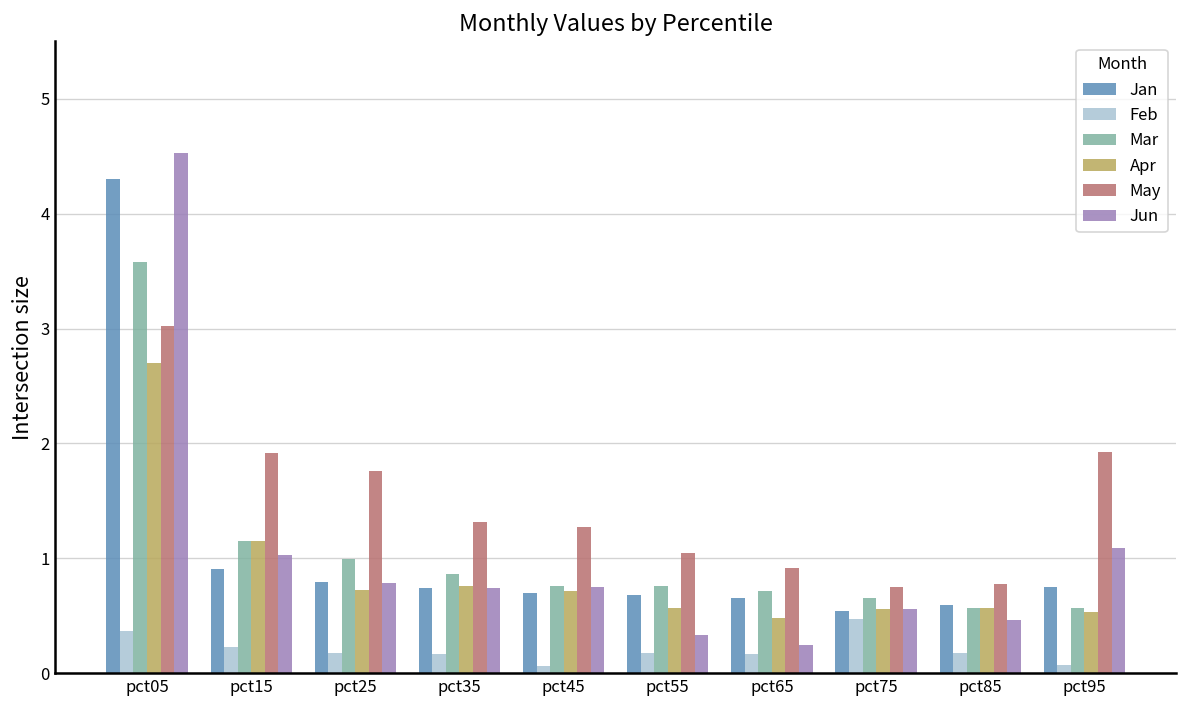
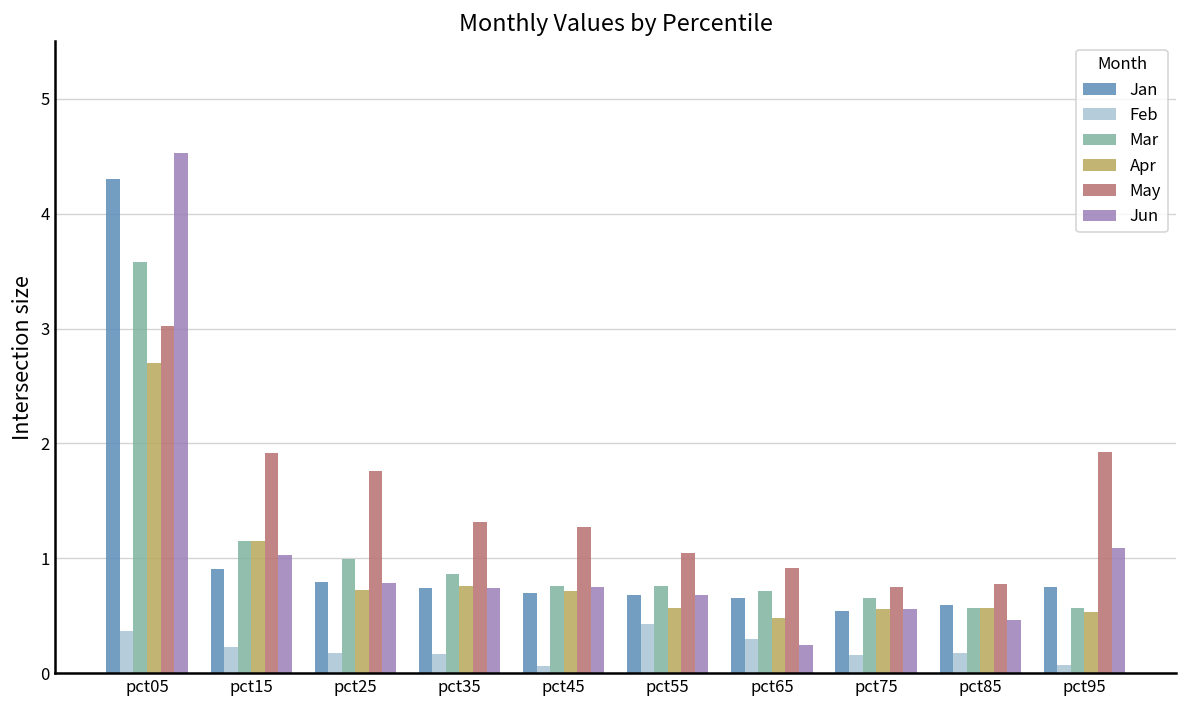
Feb, pct55: 0.2 -> 0.4
Jun, pct55: 0.3 -> 0.7
Feb, pct65: 0.2 -> 0.3
Feb, pct75: 0.5 -> 0.2
